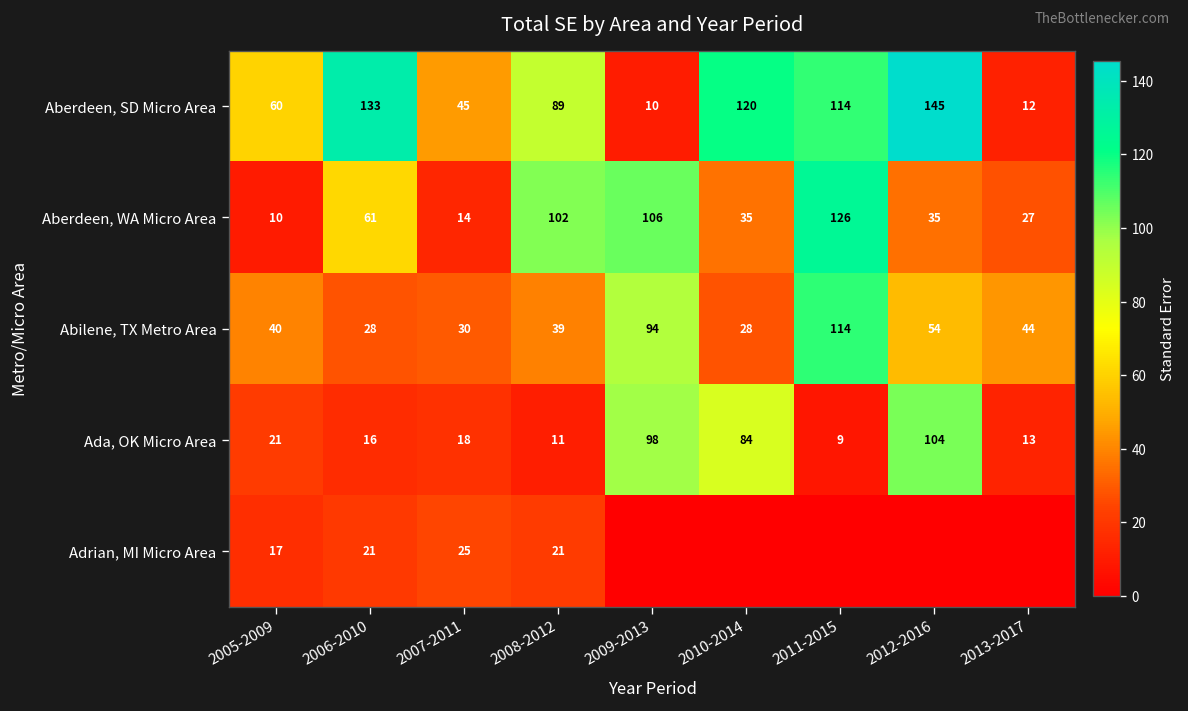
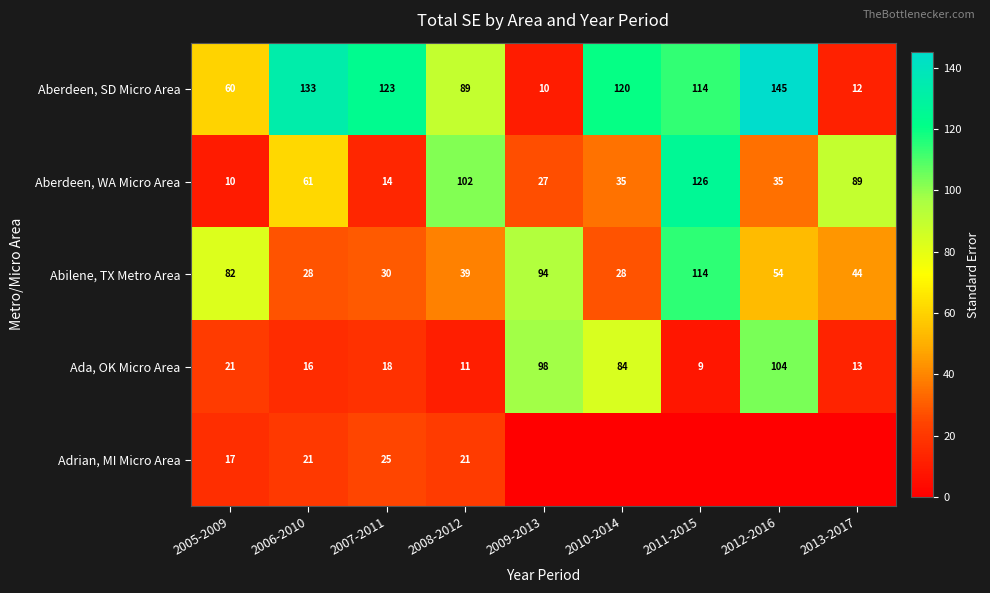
Aberdeen, SD Micro Area, 2007-2011: 45 -> 123
Aberdeen, WA Micro Area, 2009-2013: 106 -> 27
Aberdeen, WA Micro Area, 2013-2017: 27 -> 89
Abilene, TX Metro Area, 2005-2009: 40 -> 82
